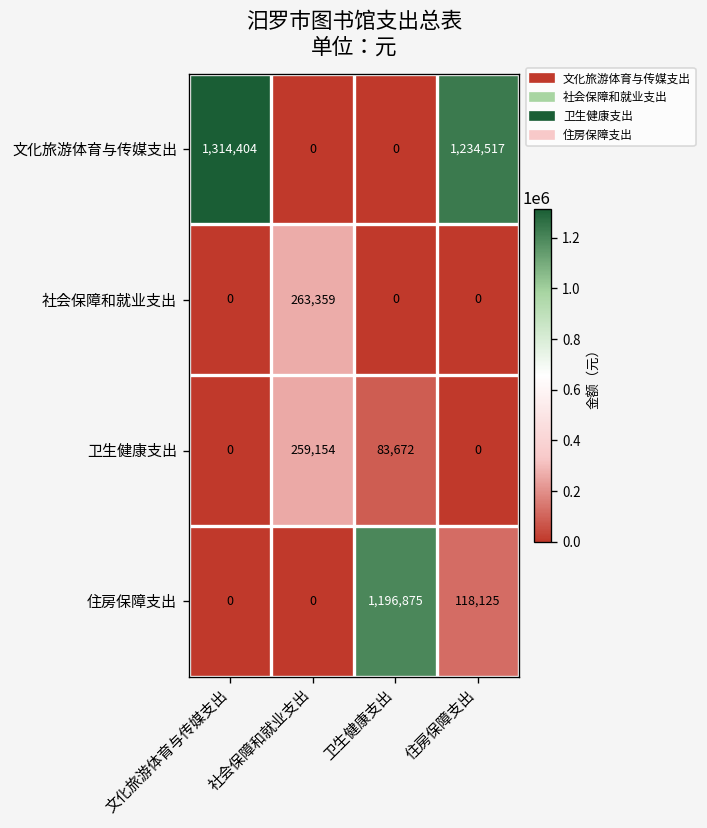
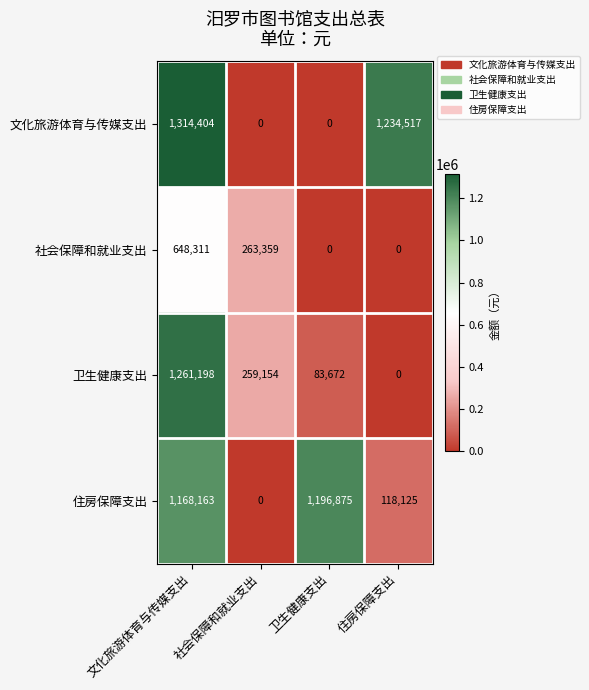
社会保障和就业支出, 文化旅游体育与传媒支出: 0 -> 648,311
卫生健康支出, 文化旅游体育与传媒支出: 0 -> 1,261,198
住房保障支出, 文化旅游体育与传媒支出: 0 -> 1,168,163
